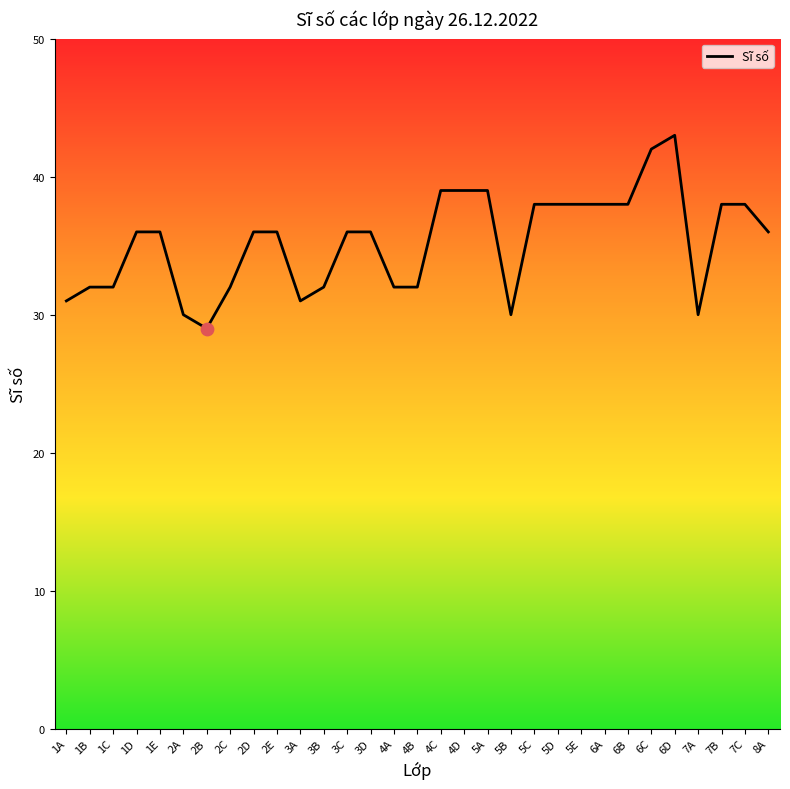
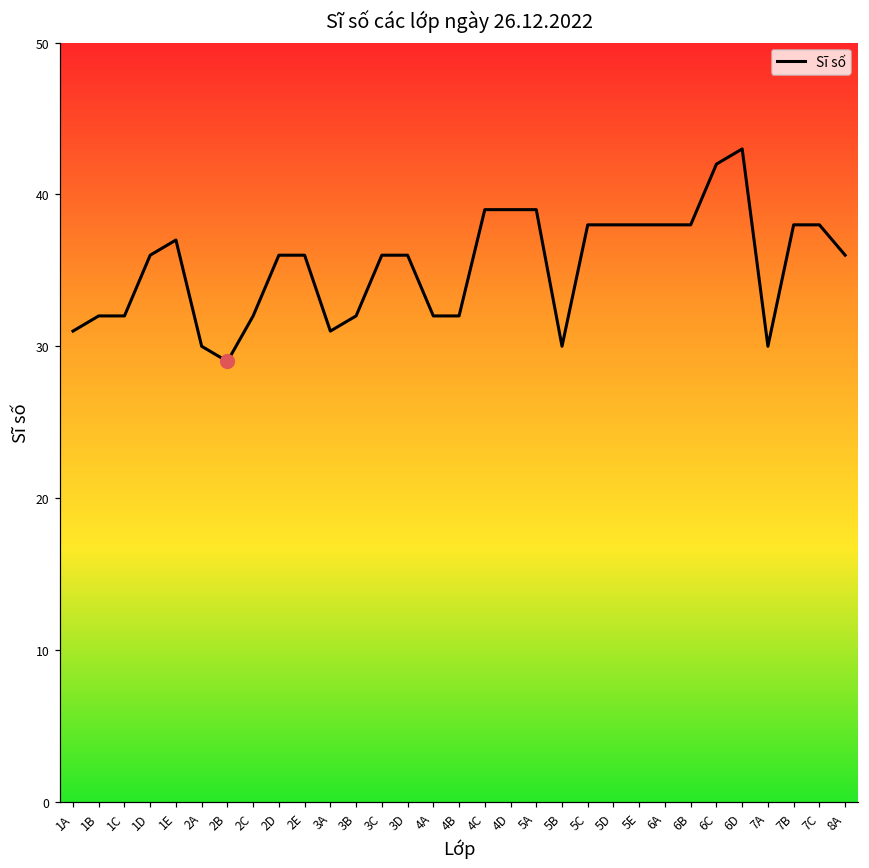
Sĩ số, 1E: 36 -> 37
